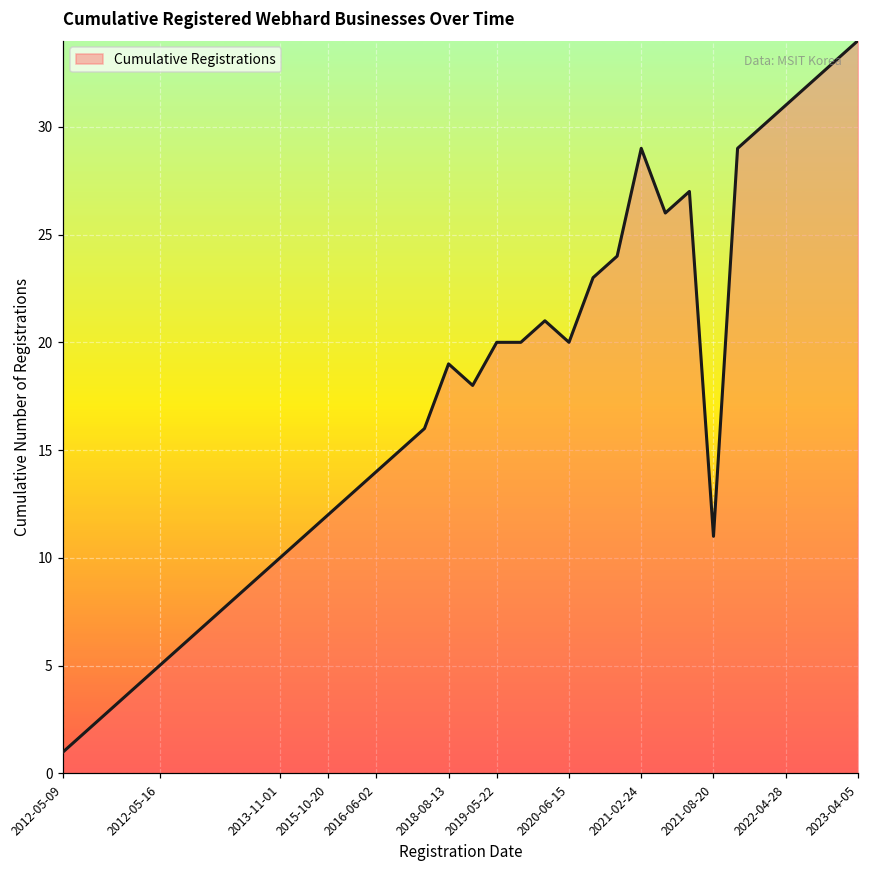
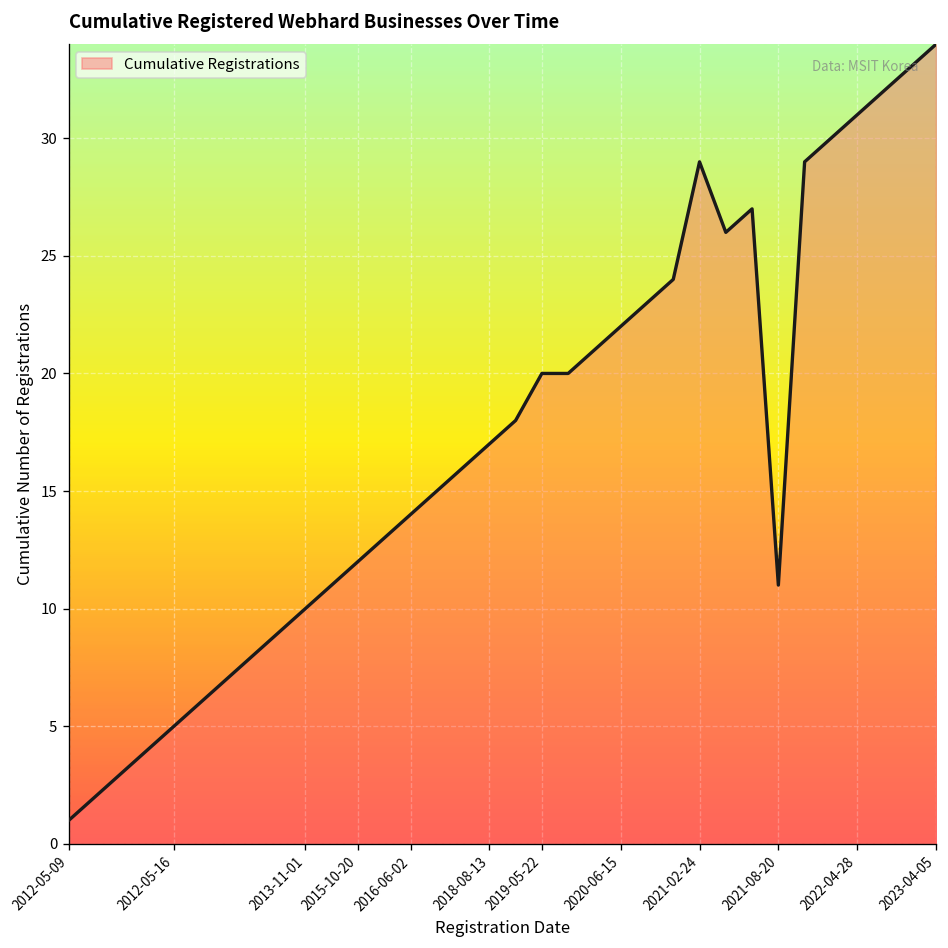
2018-08-13: 19 -> 17
2020-06-15: 20 -> 22
